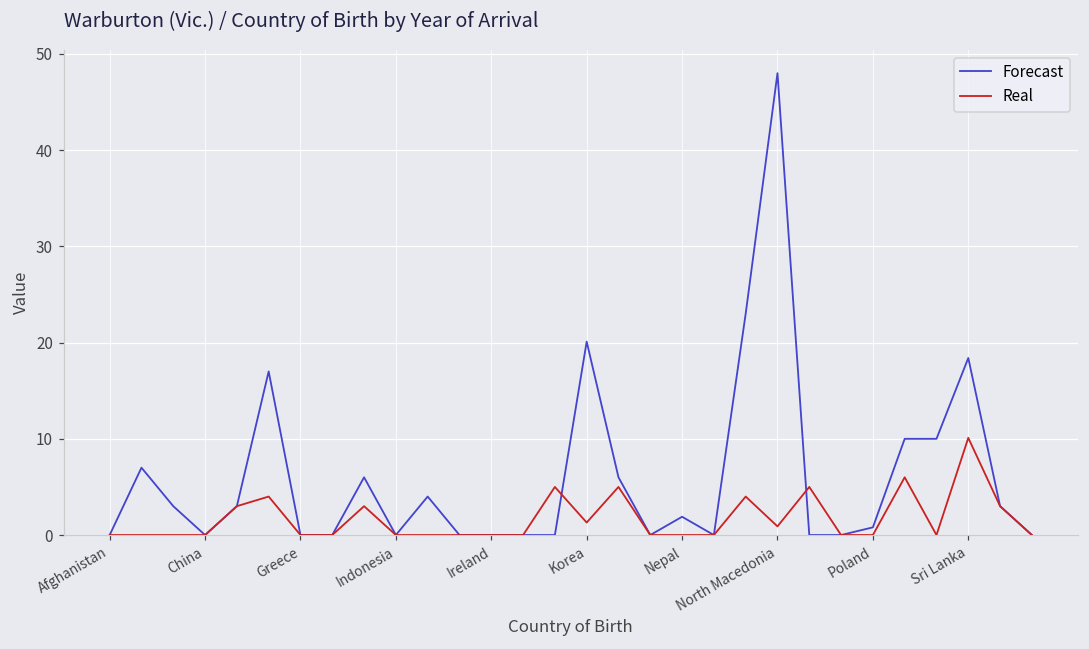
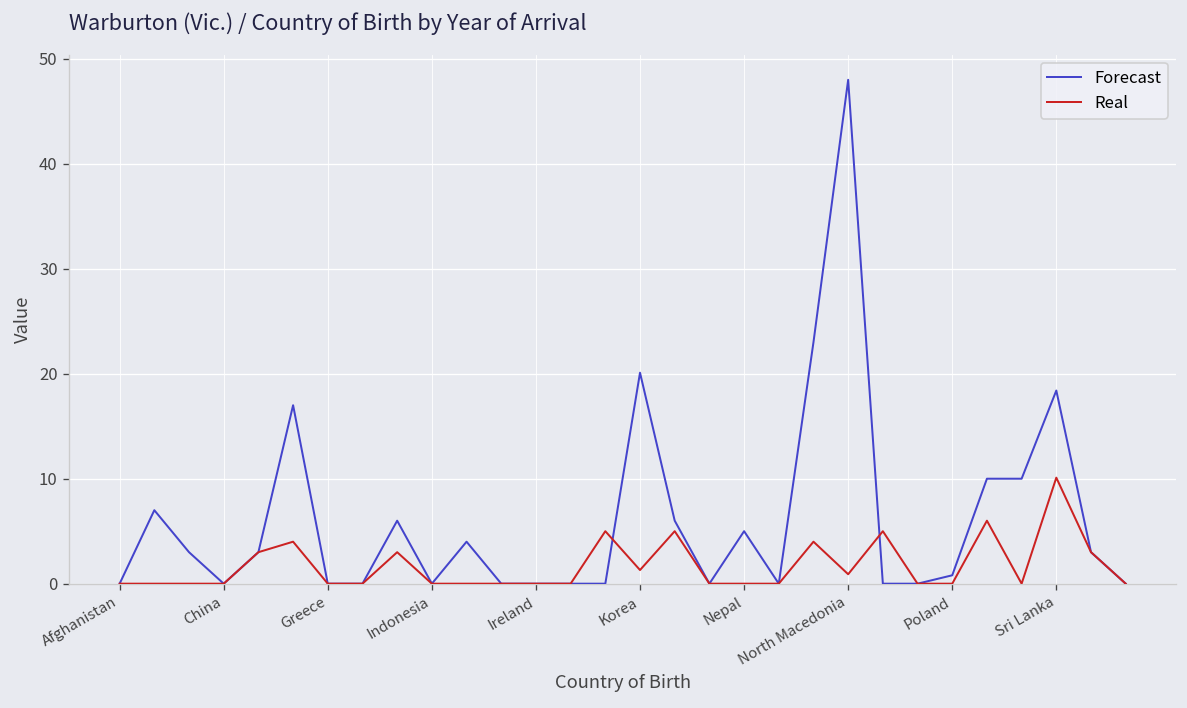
Forecast, Nepal: 2 -> 5
